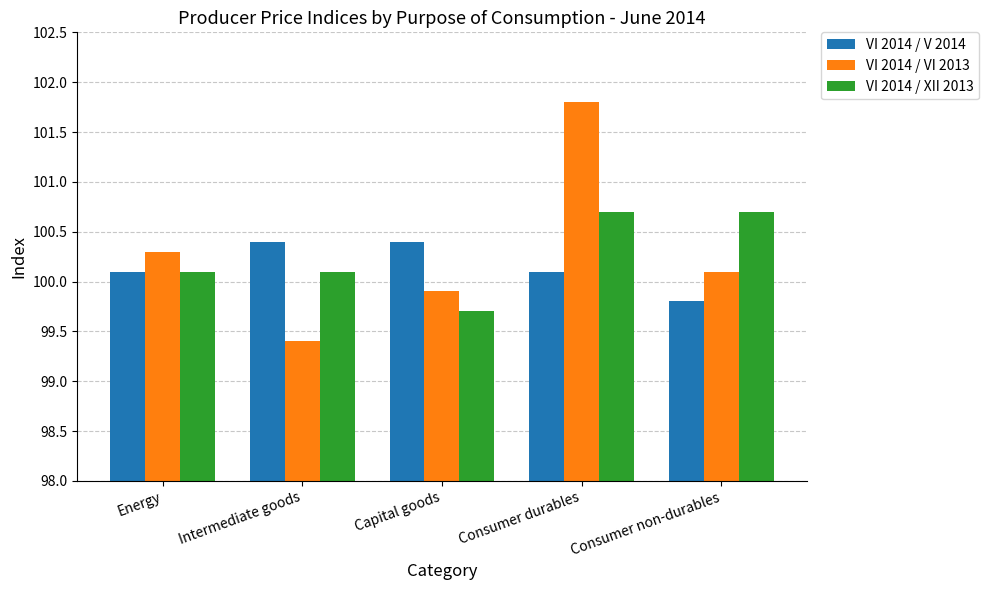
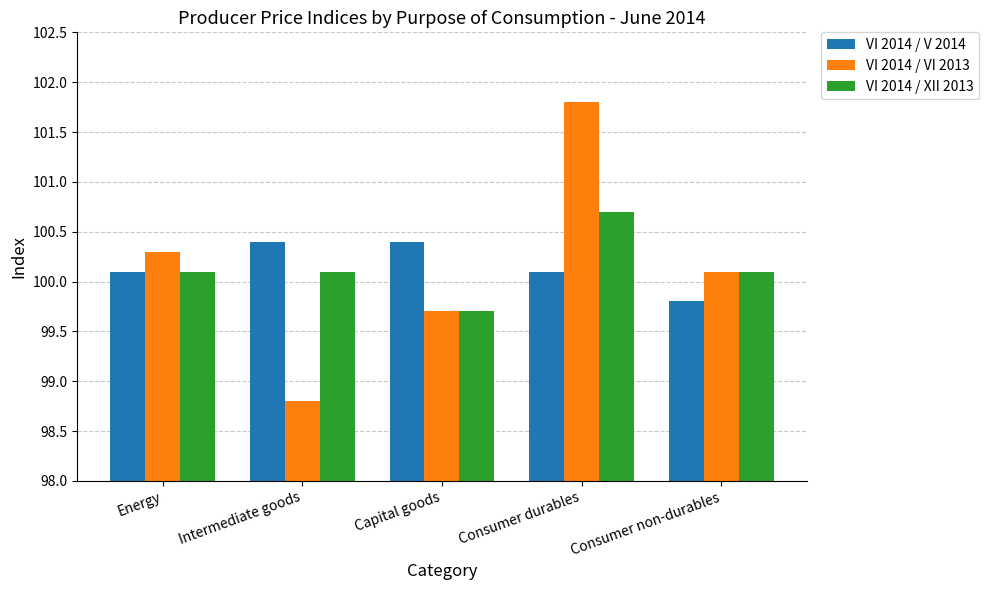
VI 2014 / VI 2013, Intermediate goods: 99.4 -> 98.8
VI 2014 / VI 2013, Capital goods: 99.9 -> 99.7
VI 2014 / XII 2013, Consumer non-durables: 100.7 -> 100.1
